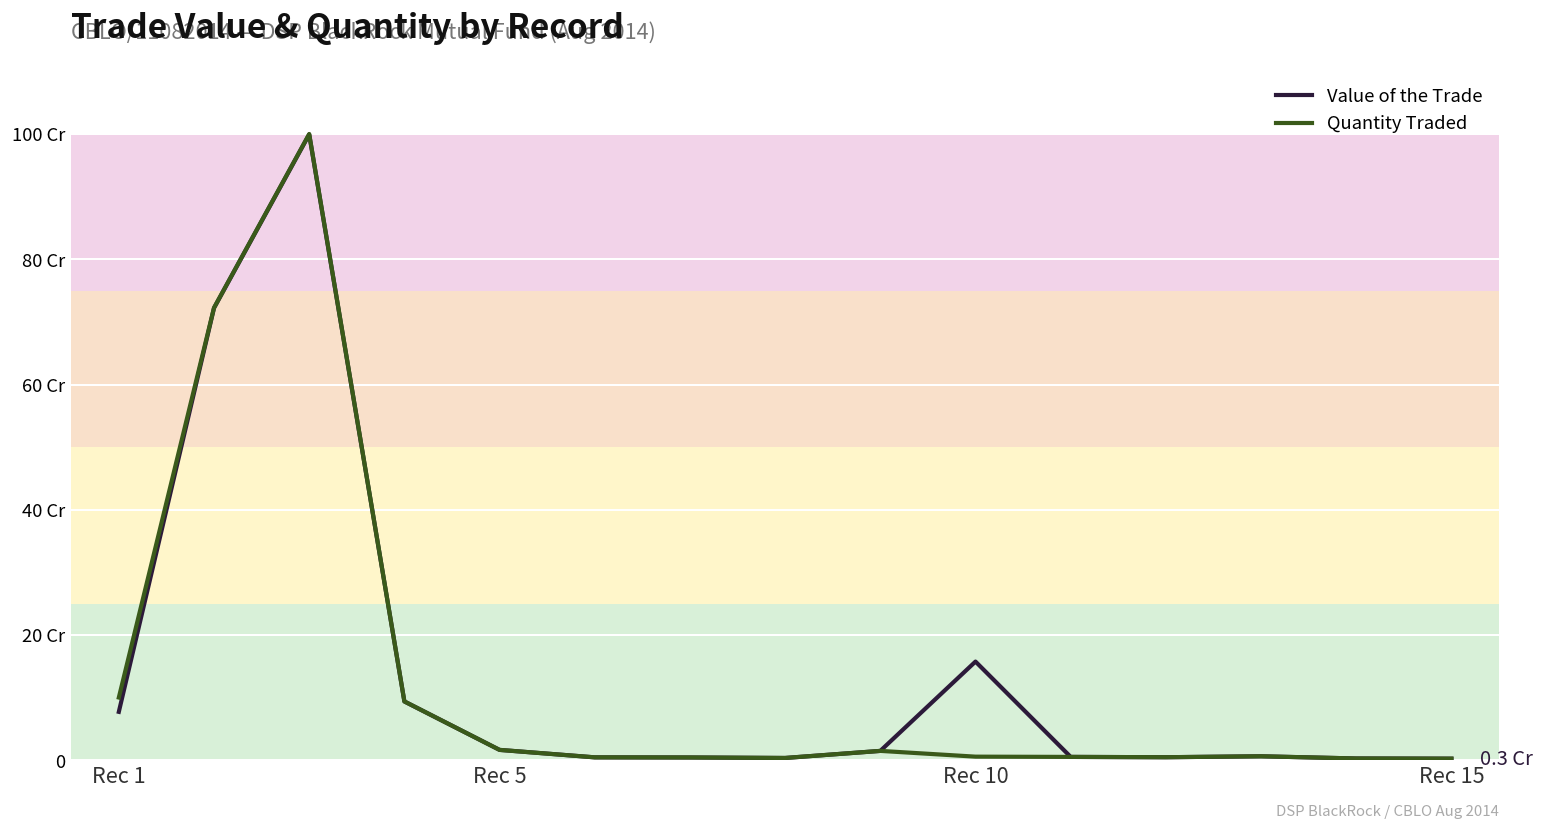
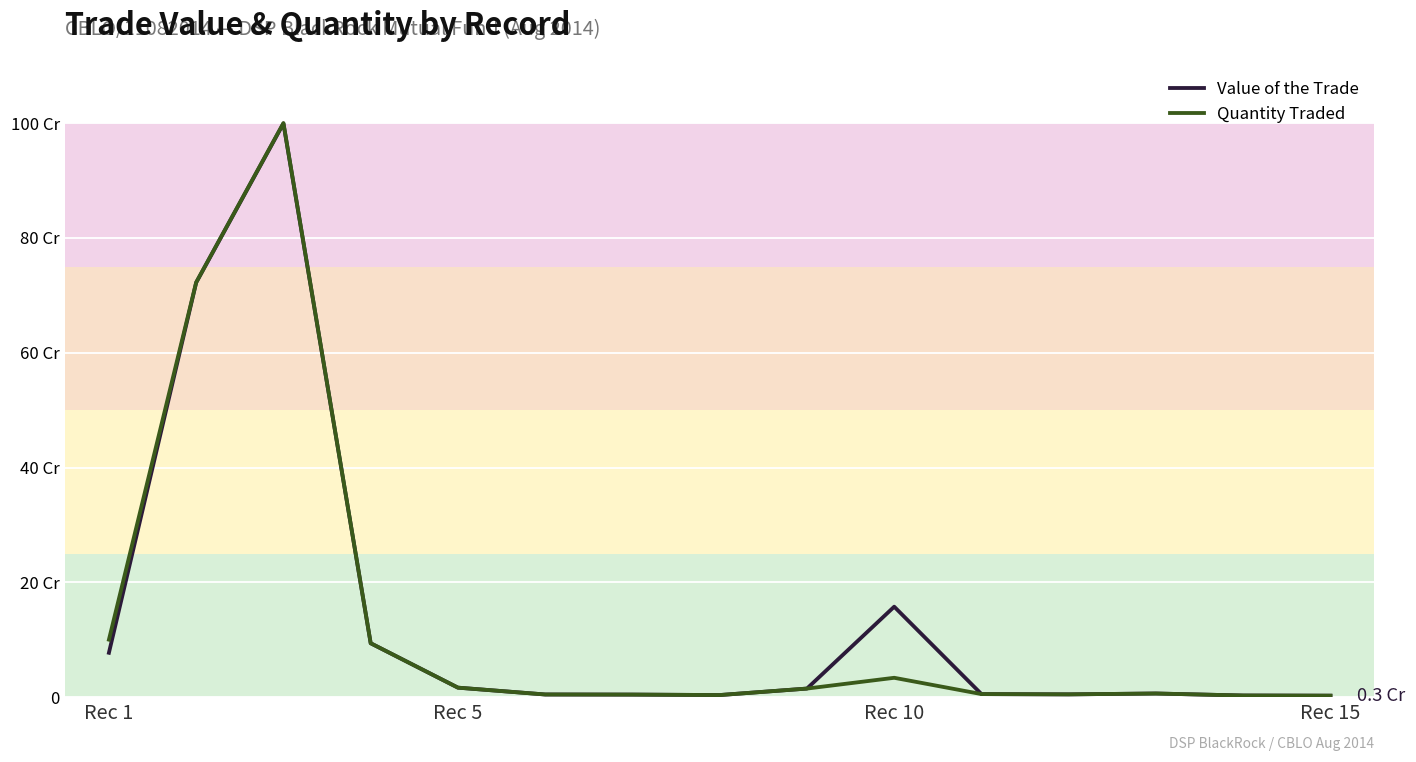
Quantity Traded, Rec 10: 1 Cr -> 3 Cr
